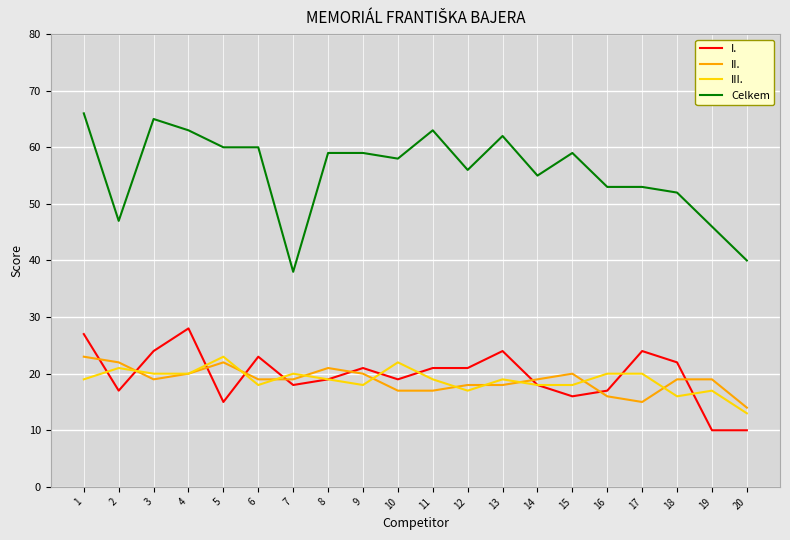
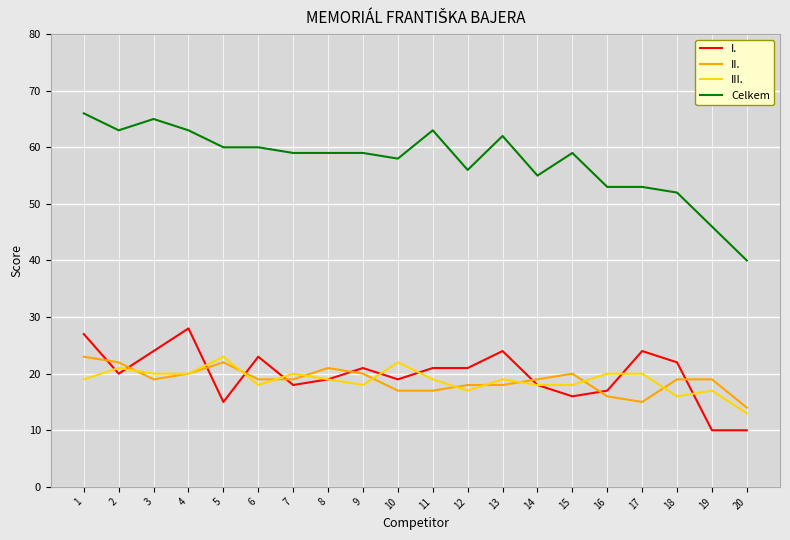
I., 2: 17 -> 20
Celkem, 2: 47 -> 63
Celkem, 7: 38 -> 59
